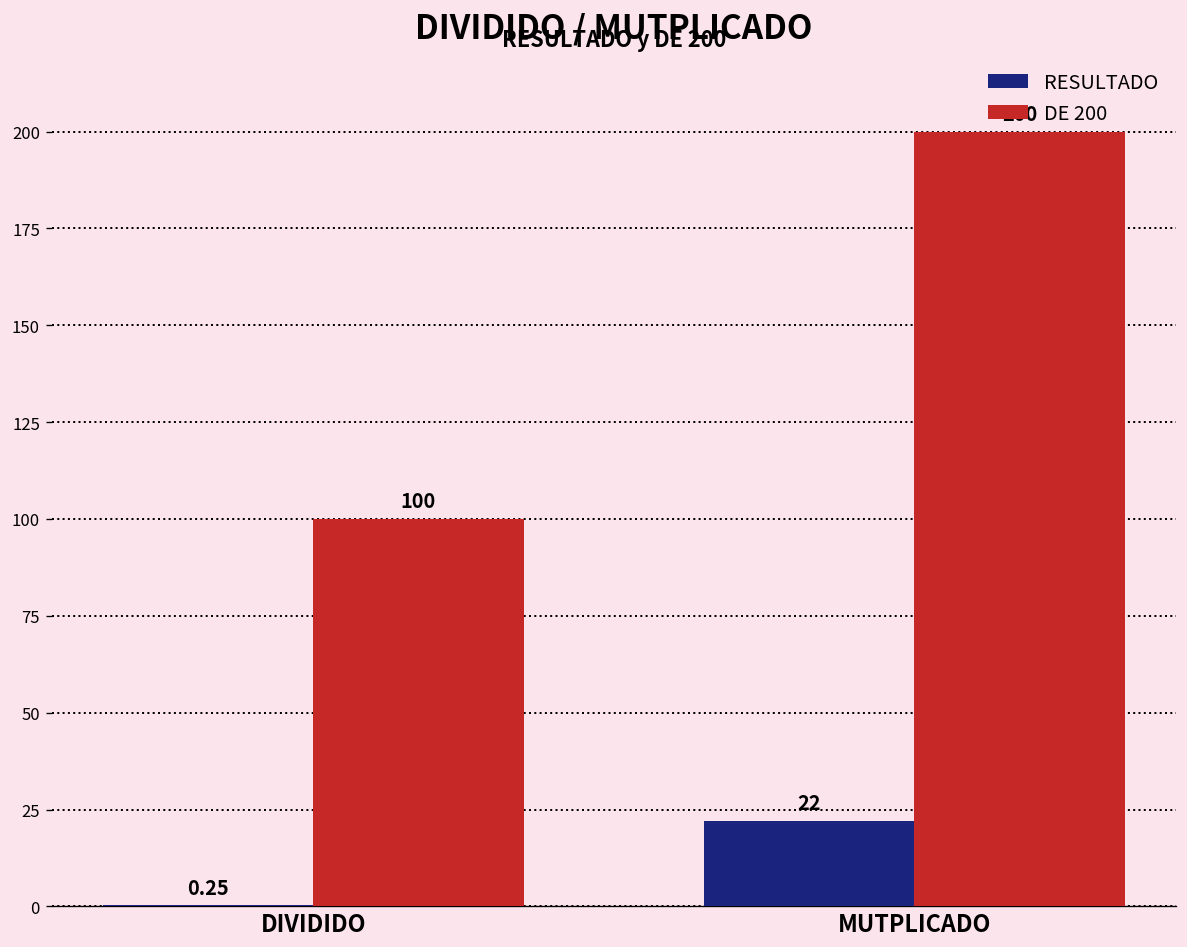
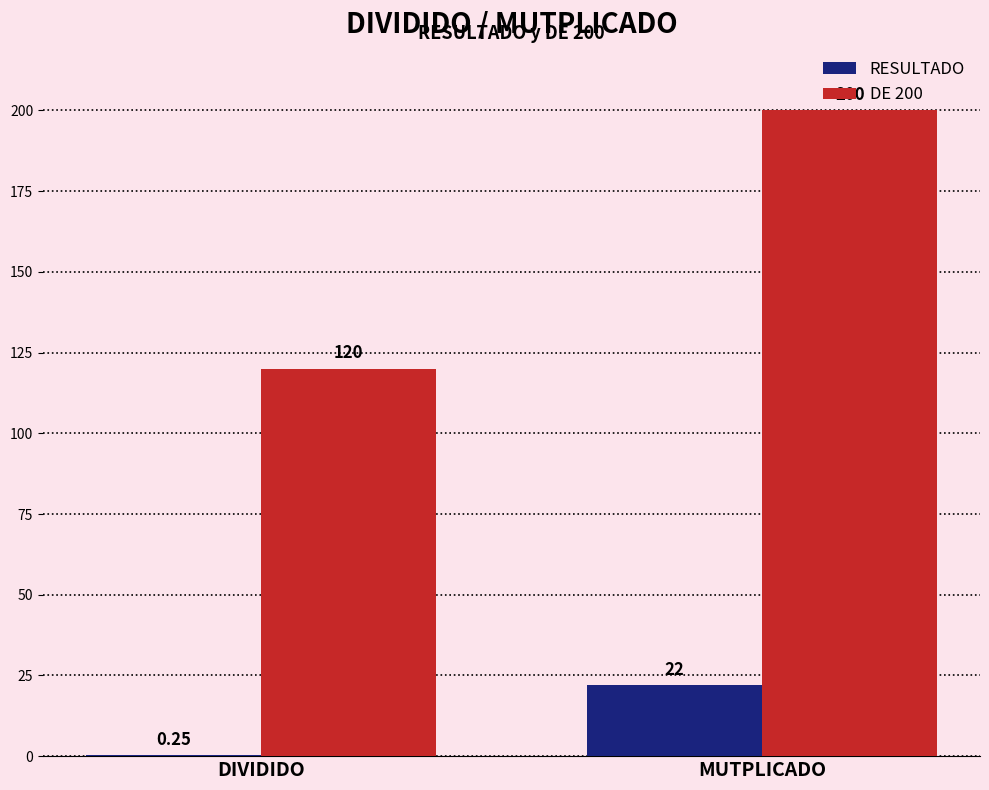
DE 200, DIVIDIDO: 100 -> 120
